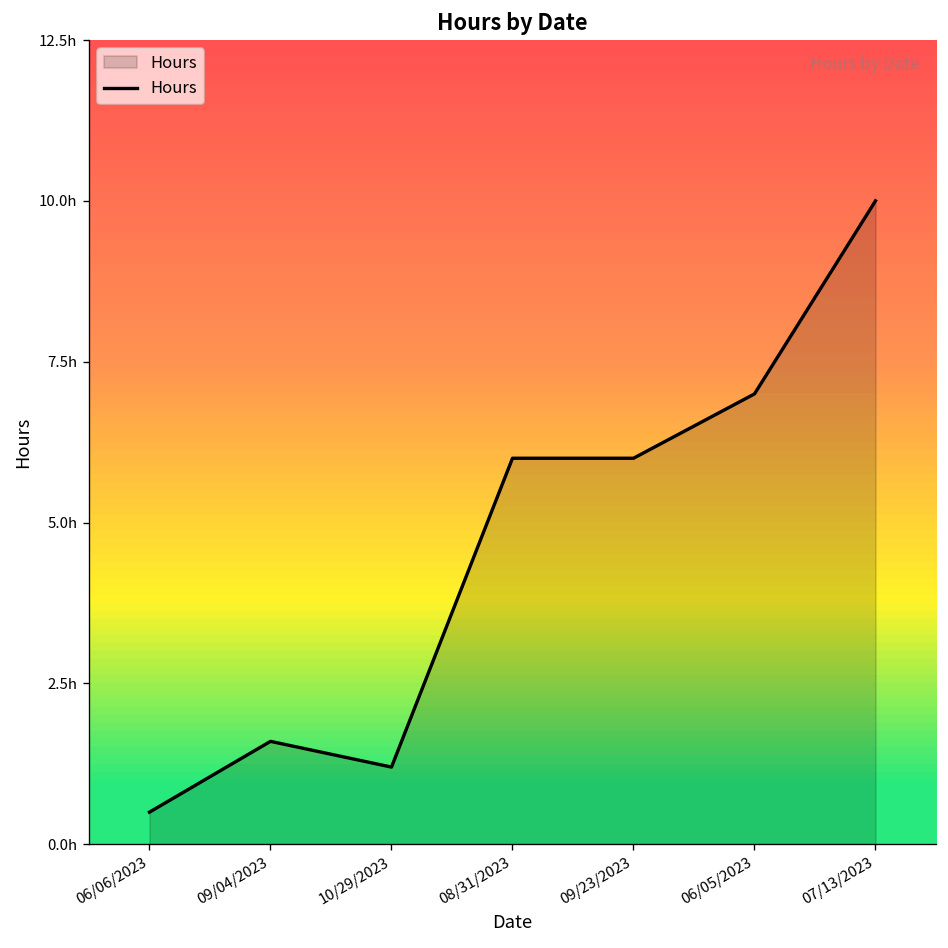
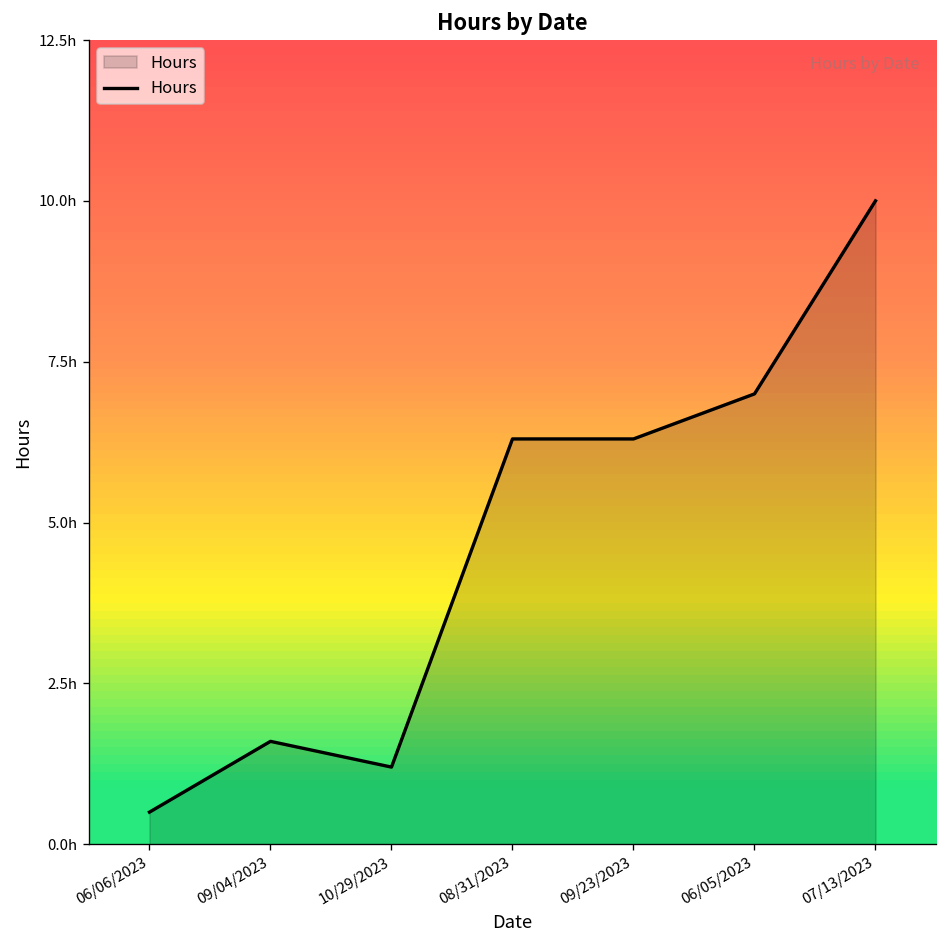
08/31/2023: 6.0h -> 6.3h
09/23/2023: 6.0h -> 6.3h
